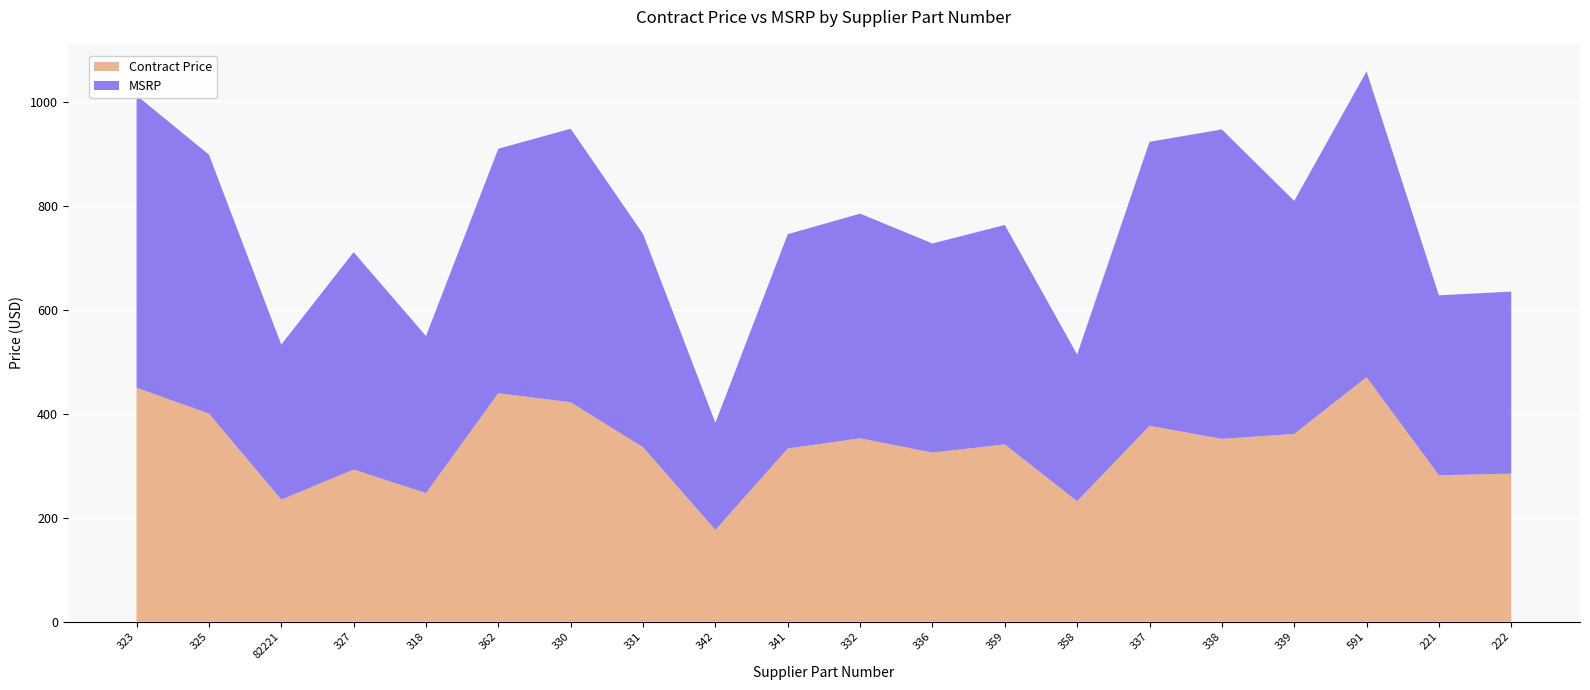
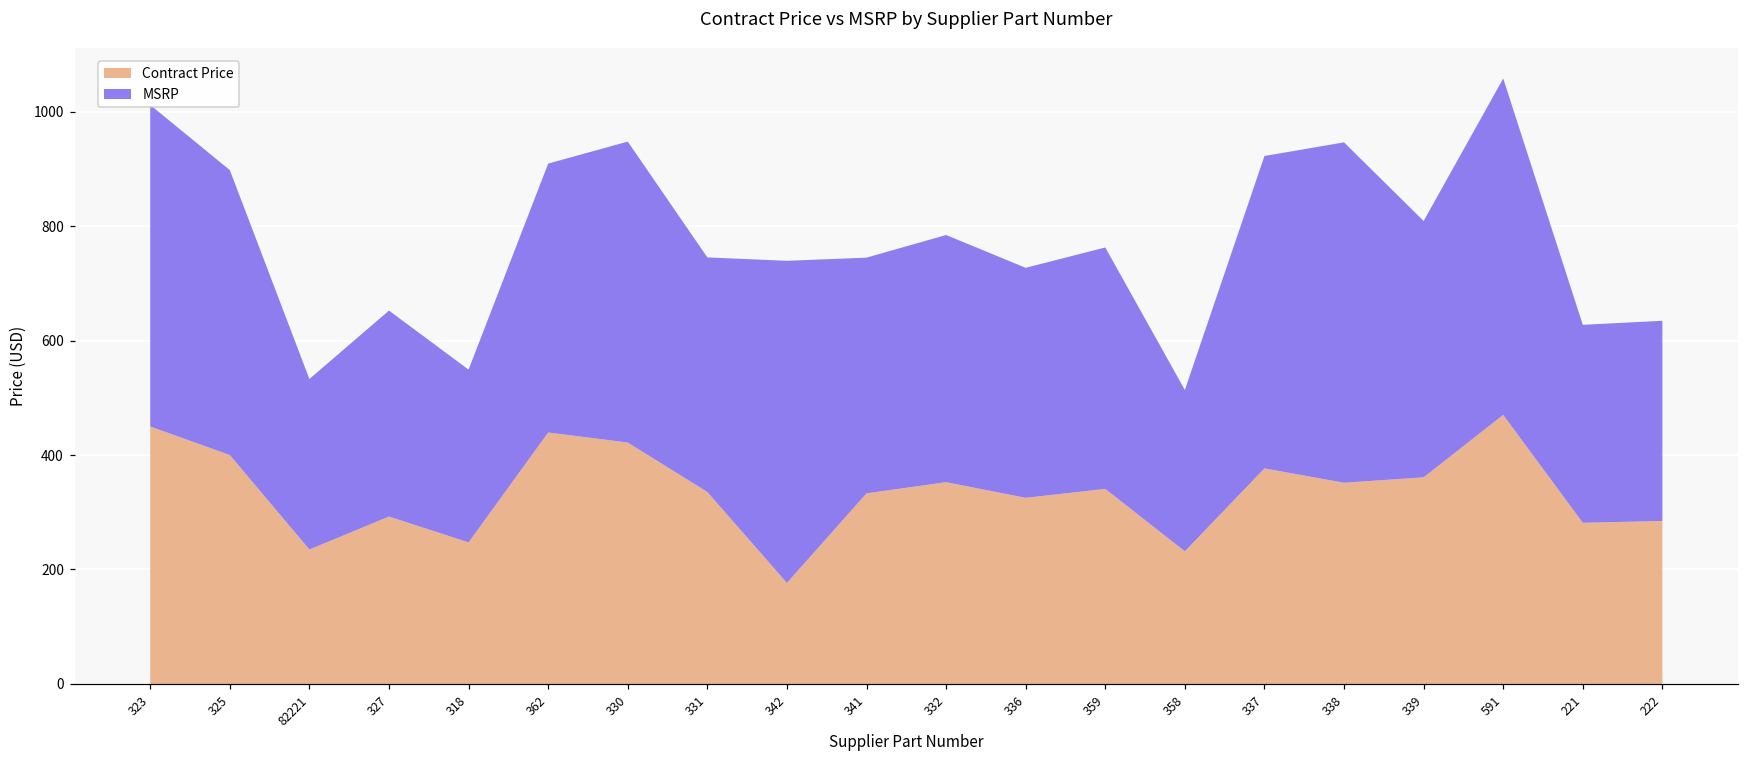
MSRP, 327: 420 -> 360
MSRP, 342: 210 -> 560
